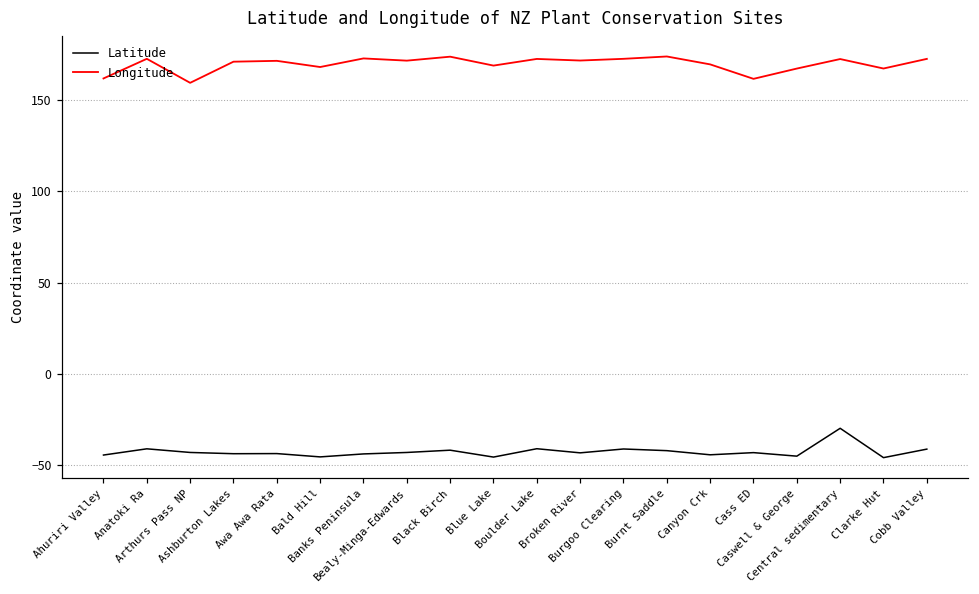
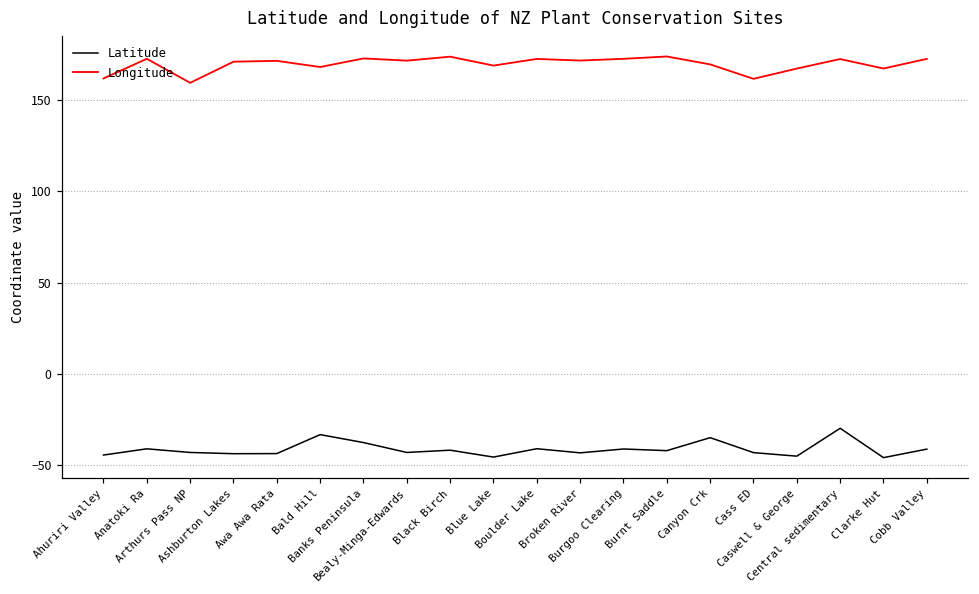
Latitude, Bald Hill: -45 -> -33
Latitude, Banks Peninsula: -44 -> -38
Latitude, Canyon Crk: -44 -> -35
